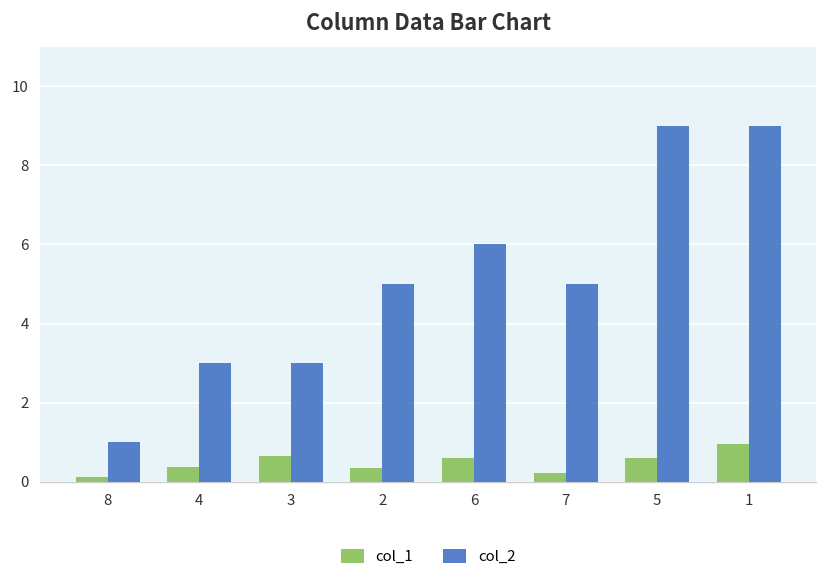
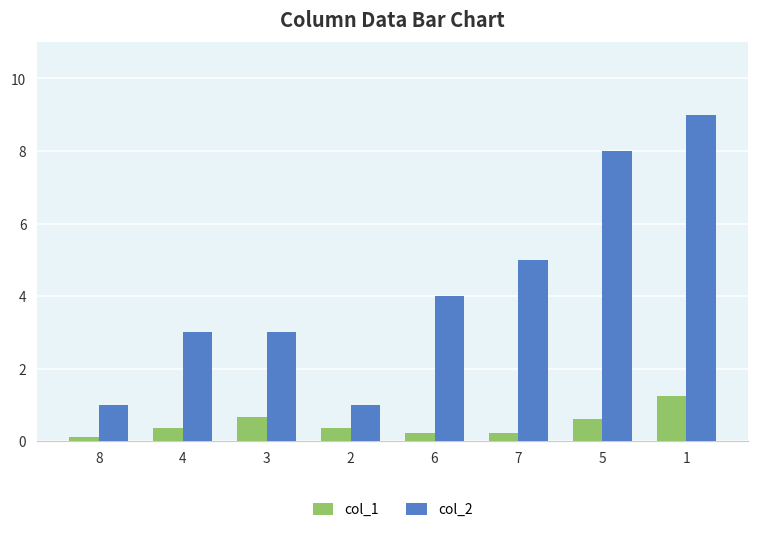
col_2, 2: 5 -> 1
col_1, 6: 0.6 -> 0.2
col_2, 6: 6 -> 4
col_2, 5: 9 -> 8
col_1, 1: 1.0 -> 1.2
